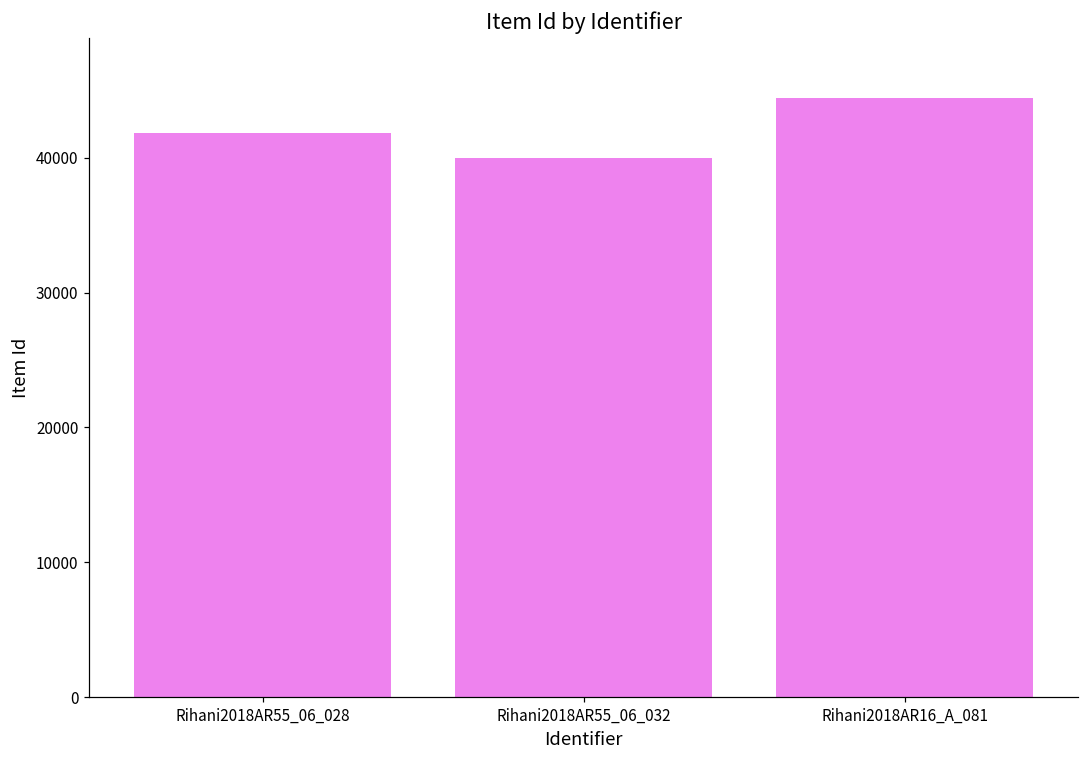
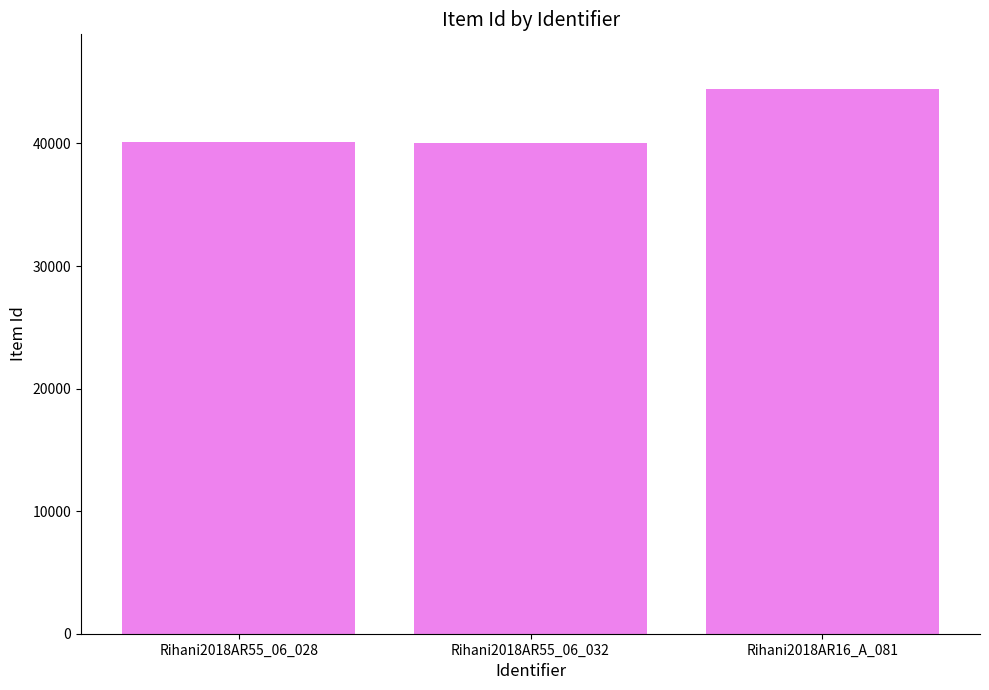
Rihani2018AR55_06_028: 41800 -> 40100
